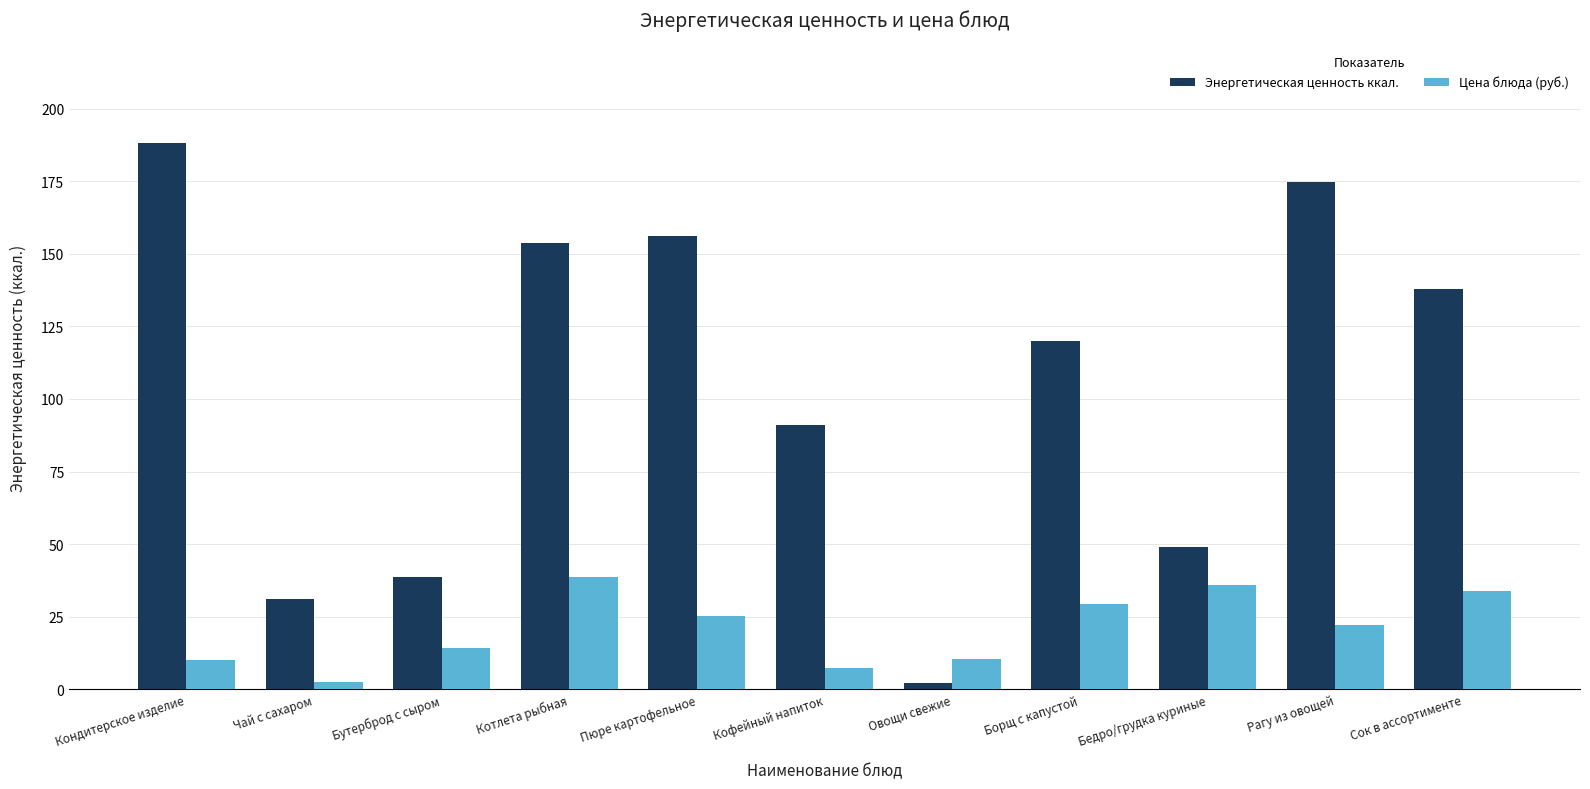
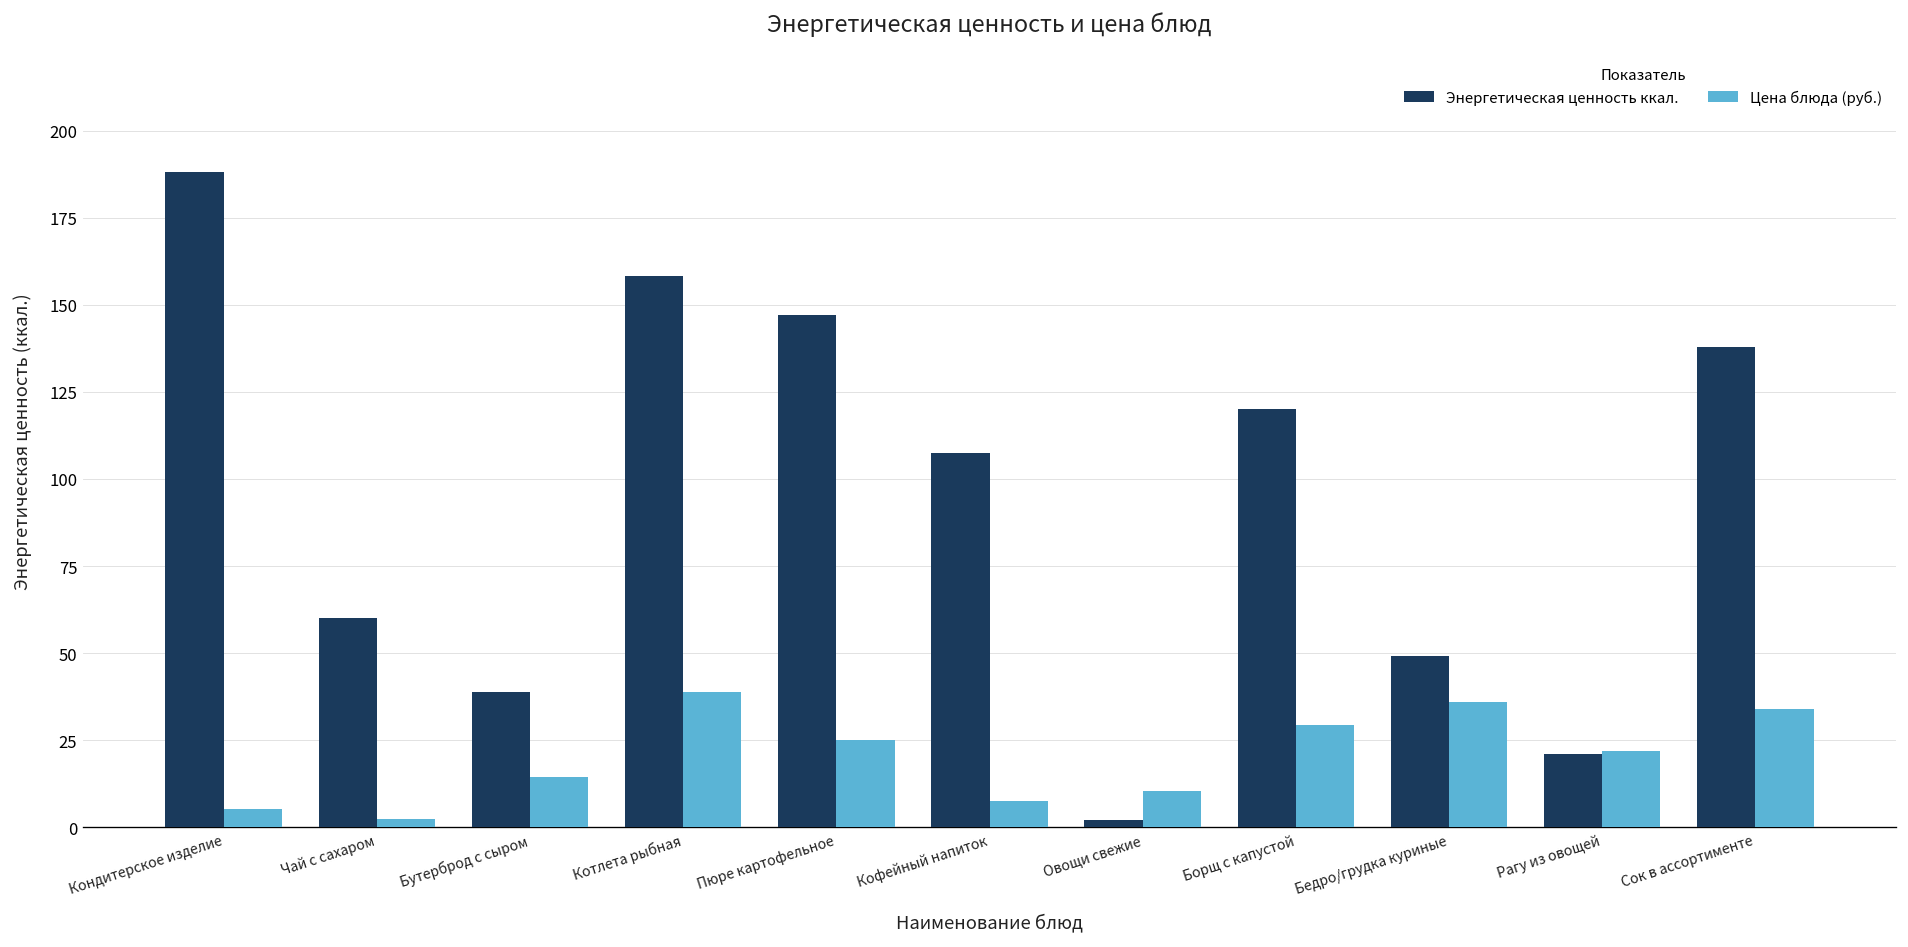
Цена блюда (руб.), Кондитерское изделие: 10 -> 5
Энергетическая ценность ккал., Чай с сахаром: 31 -> 60
Энергетическая ценность ккал., Котлета рыбная: 154 -> 158
Энергетическая ценность ккал., Пюре картофельное: 156 -> 147
Энергетическая ценность ккал., Кофейный напиток: 91 -> 107
Энергетическая ценность ккал., Рагу из овощей: 175 -> 21
